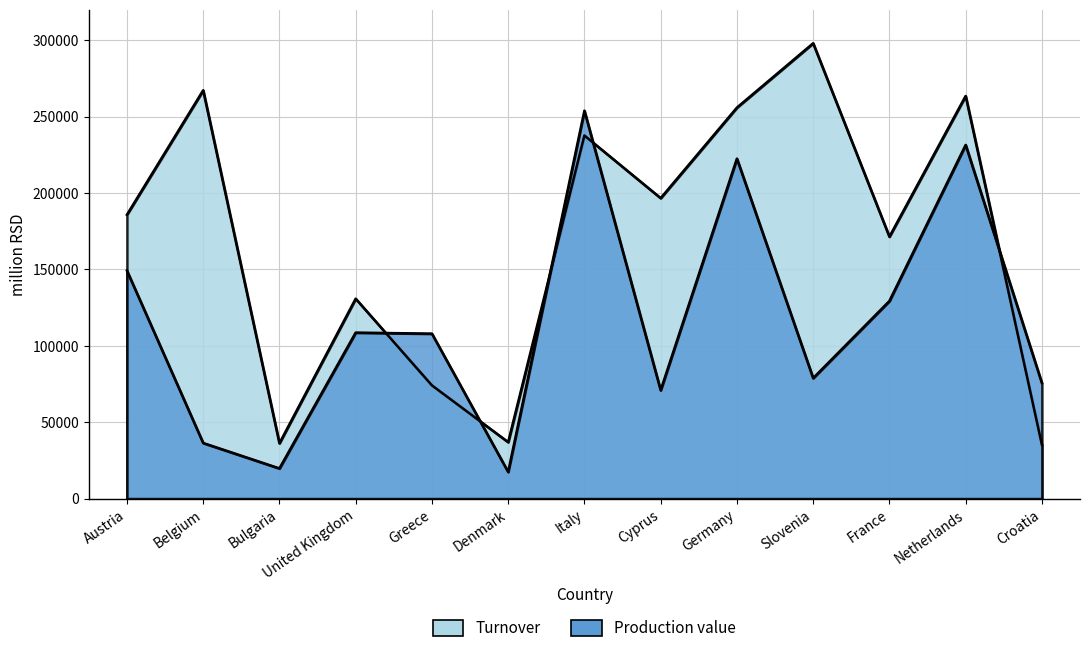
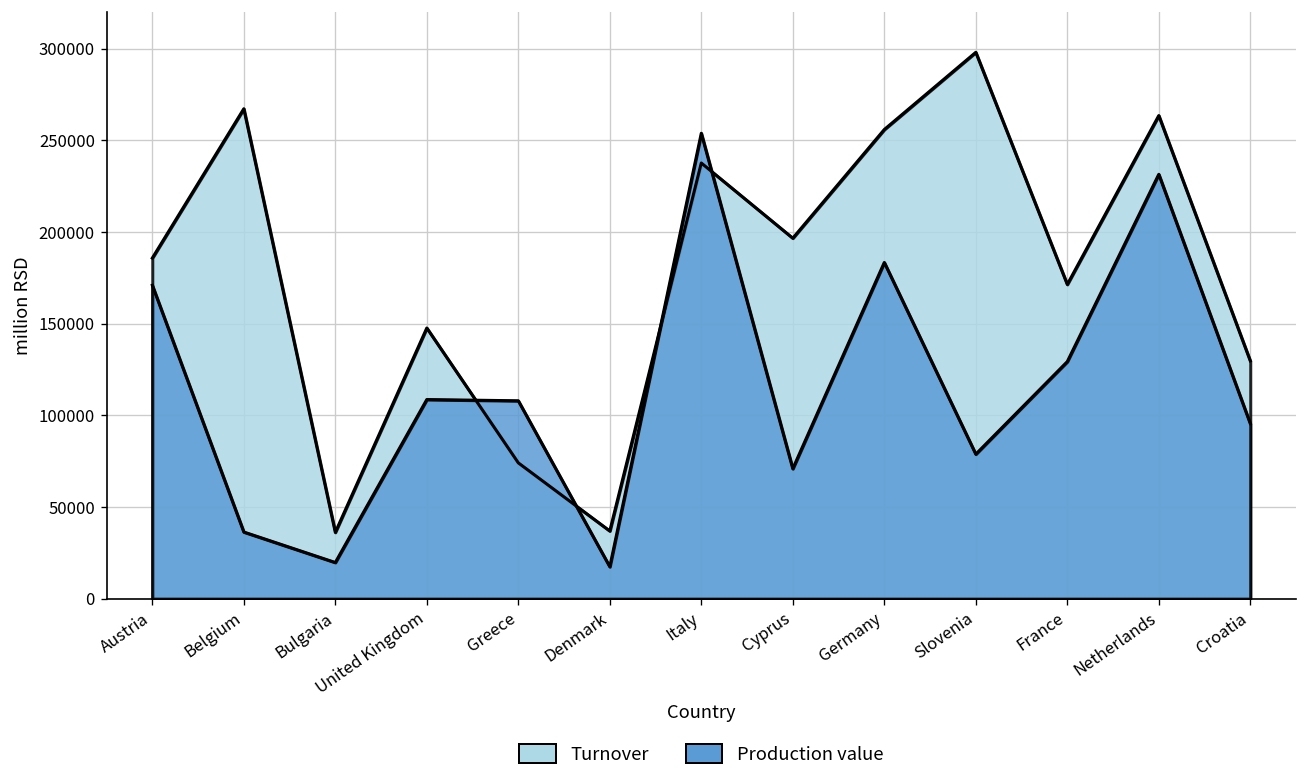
Production value, Austria: 149000 -> 171000
Turnover, United Kingdom: 131000 -> 148000
Production value, Germany: 222000 -> 183000
Turnover, Croatia: 35000 -> 130000
Production value, Croatia: 76000 -> 95000
